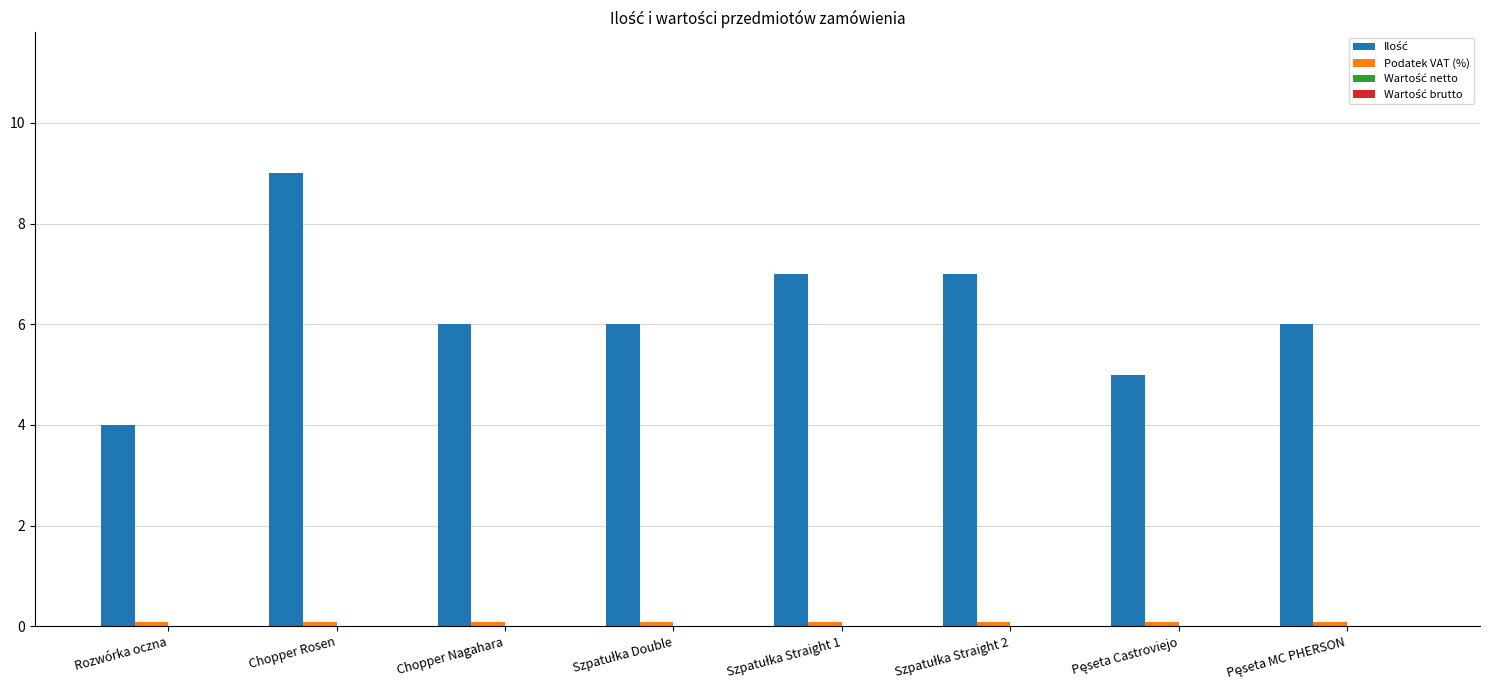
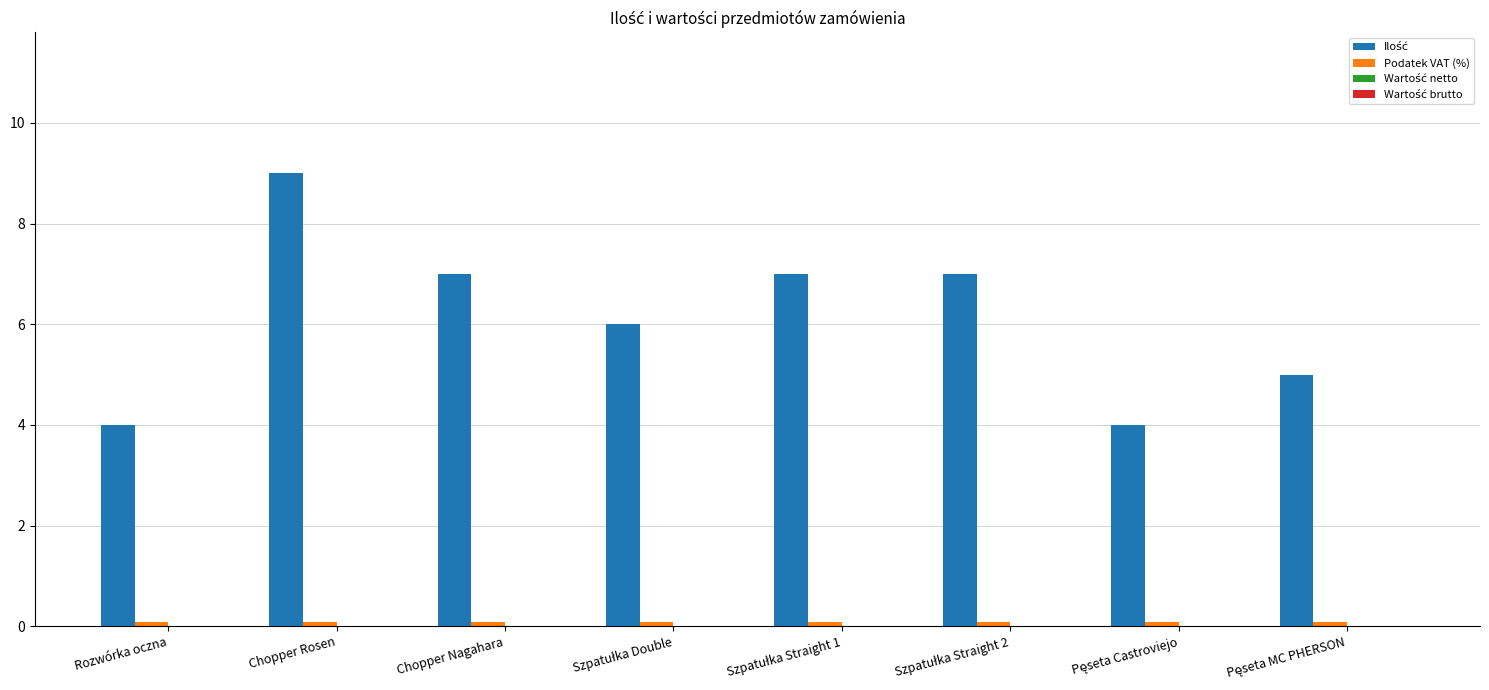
Ilość, Chopper Nagahara: 6 -> 7
Ilość, Pęseta Castroviejo: 5 -> 4
Ilość, Pęseta MC PHERSON: 6 -> 5
